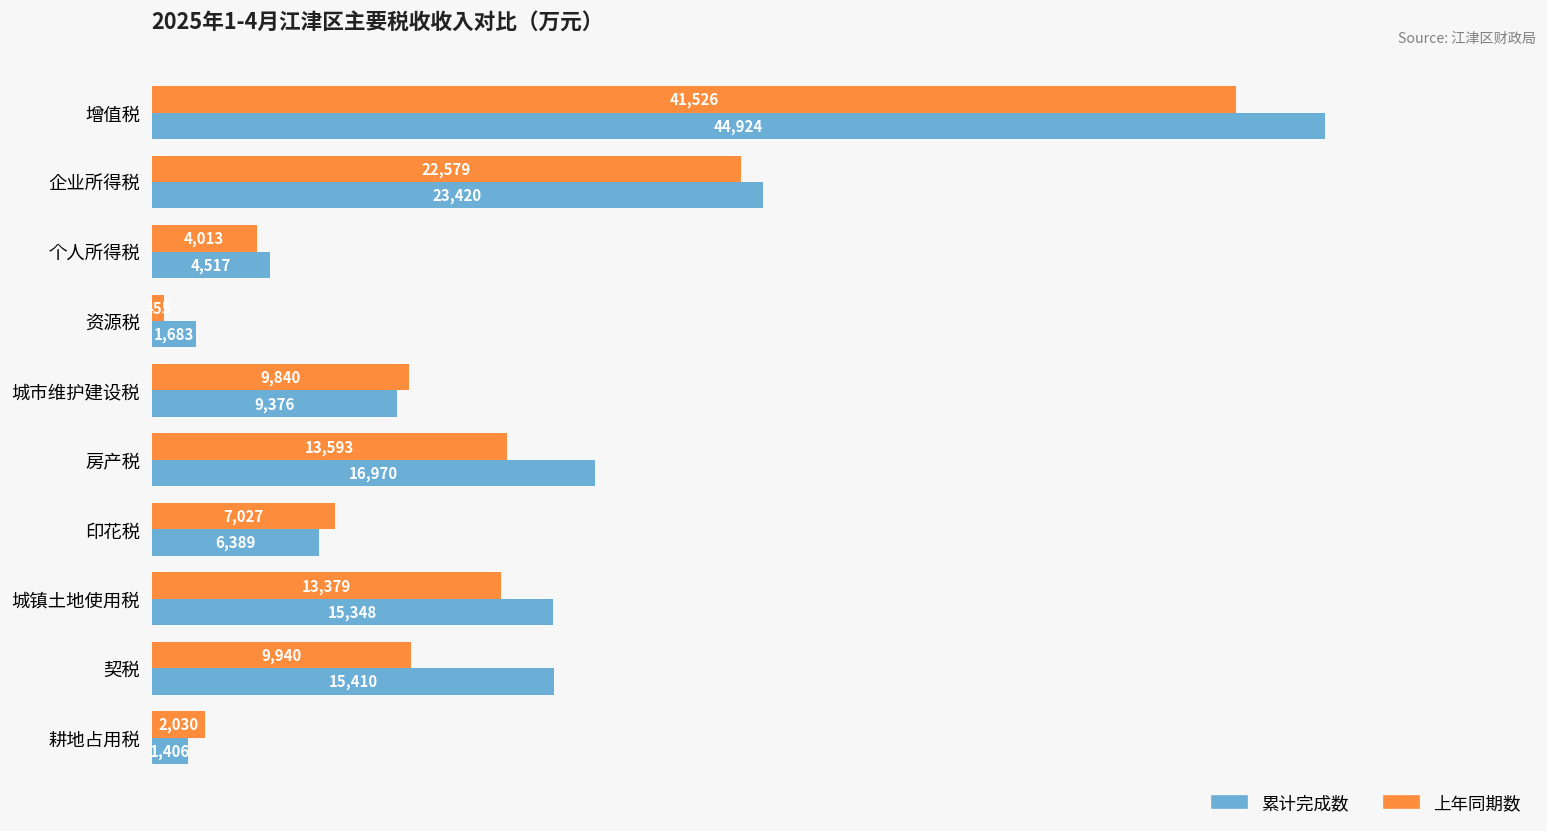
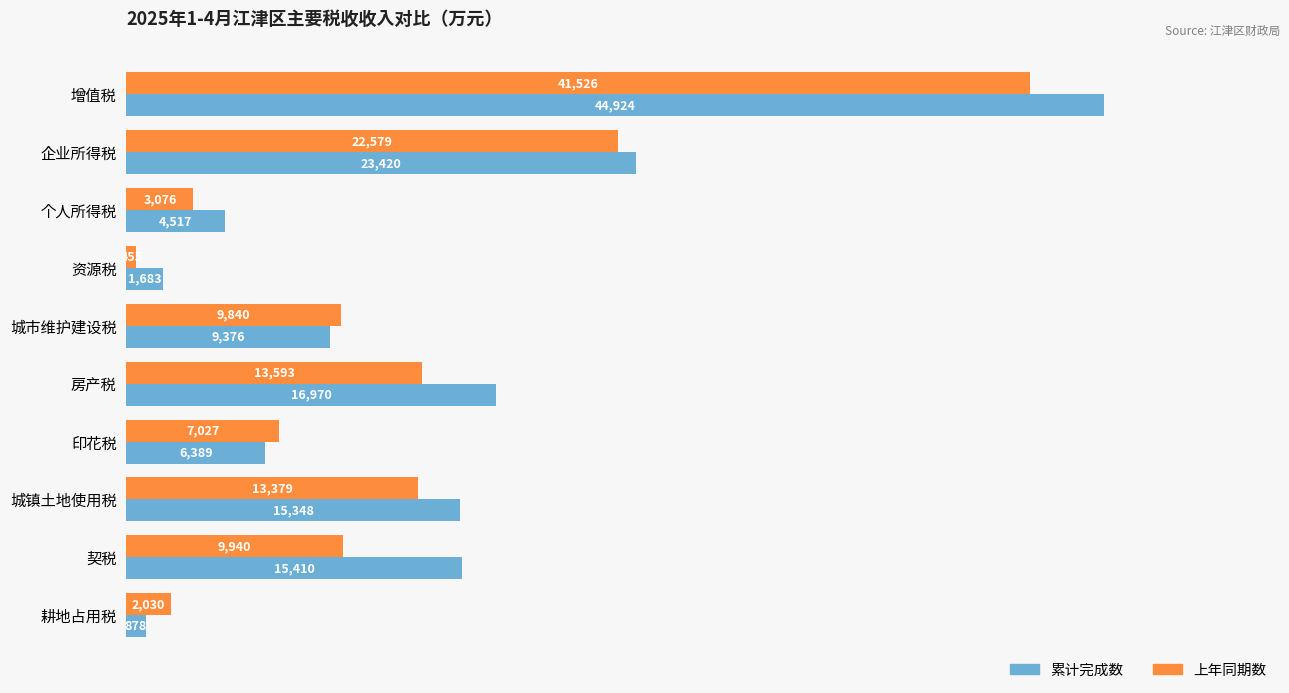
上年同期数, 个人所得税: 4,013 -> 3,076
累计完成数, 耕地占用税: 1,406 -> 878
